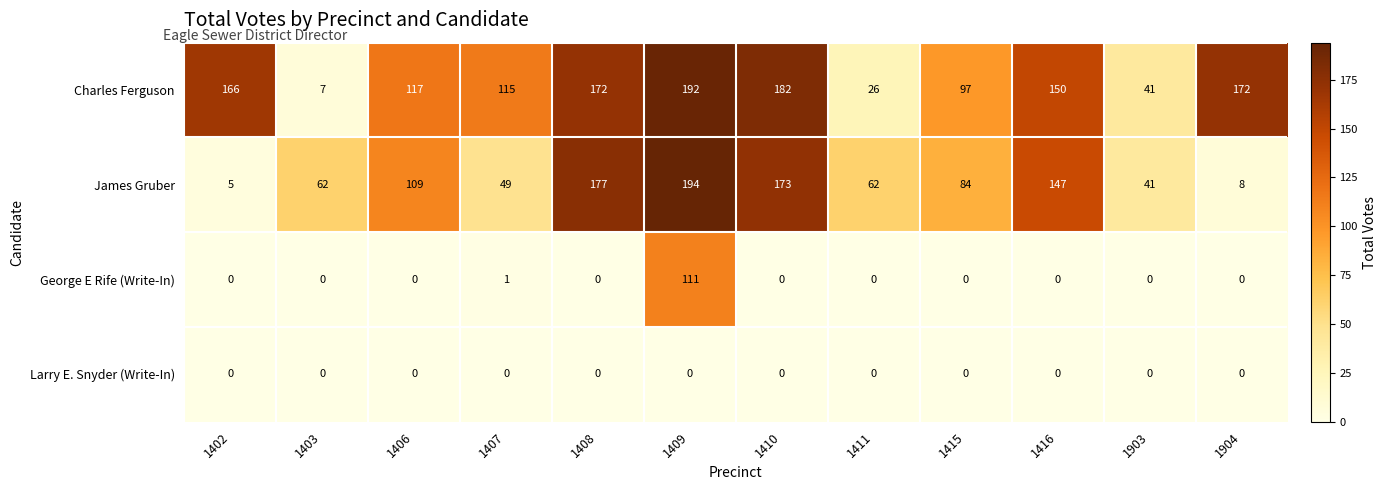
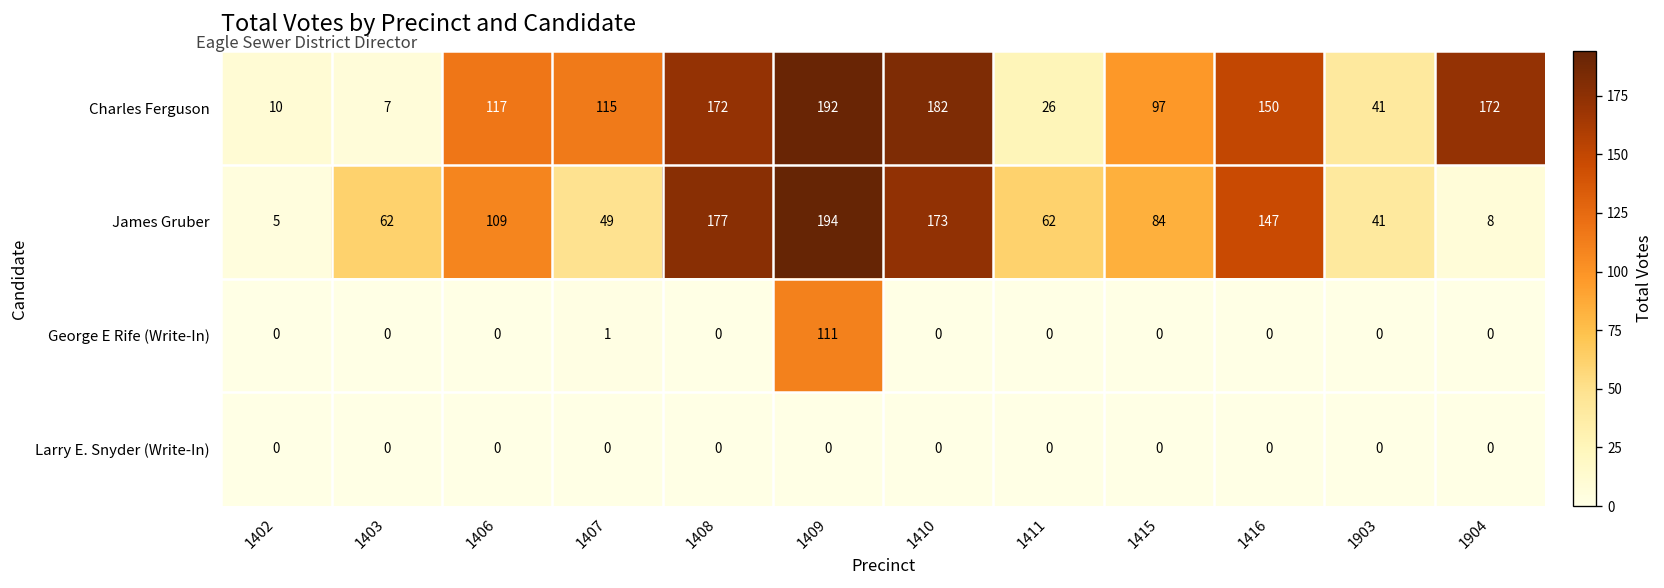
Charles Ferguson, 1402: 166 -> 10
